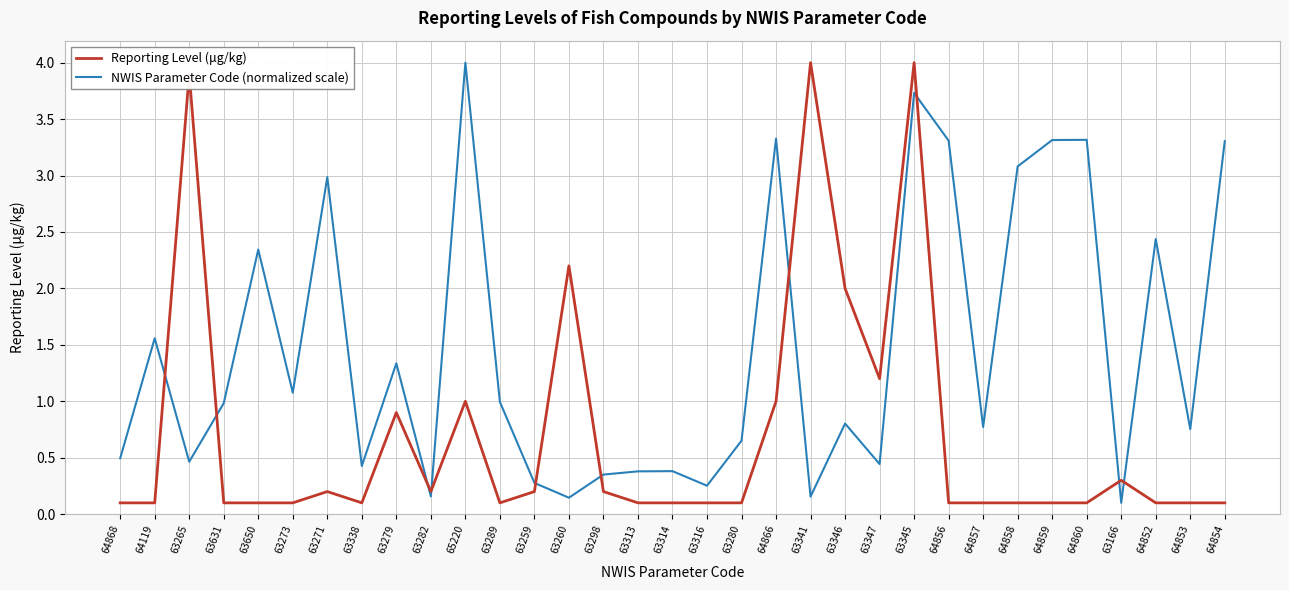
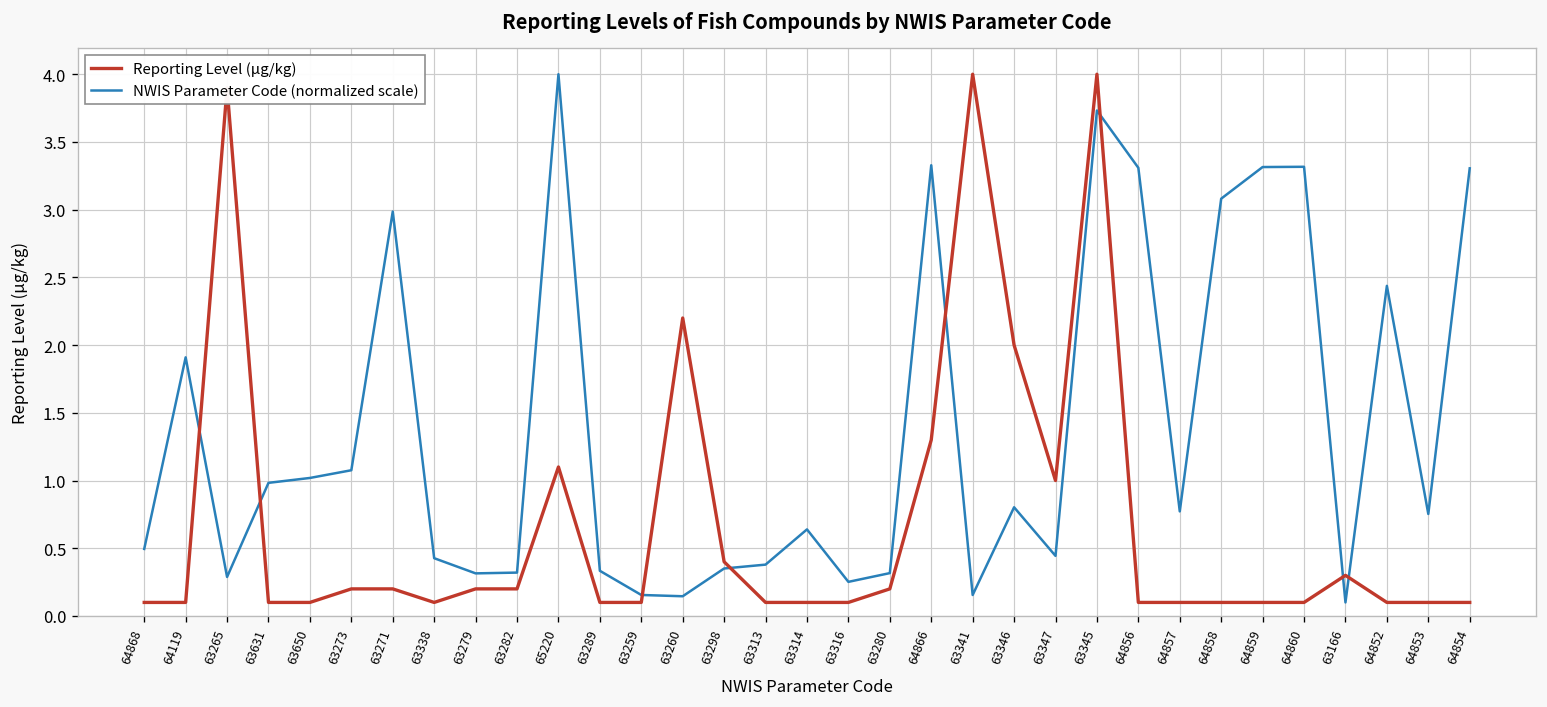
NWIS Parameter Code (normalized scale), 64119: 1.56 -> 1.91
NWIS Parameter Code (normalized scale), 63265: 0.46 -> 0.29
NWIS Parameter Code (normalized scale), 63650: 2.34 -> 1.02
Reporting Level (μg/kg), 63273: 0.1 -> 0.2
Reporting Level (μg/kg), 63279: 0.9 -> 0.2
NWIS Parameter Code (normalized scale), 63279: 1.34 -> 0.31
NWIS Parameter Code (normalized scale), 63282: 0.16 -> 0.32
Reporting Level (μg/kg), 65220: 1.0 -> 1.1
NWIS Parameter Code (normalized scale), 63289: 0.99 -> 0.33
Reporting Level (μg/kg), 63259: 0.2 -> 0.1
NWIS Parameter Code (normalized scale), 63259: 0.28 -> 0.16
Reporting Level (μg/kg), 63298: 0.2 -> 0.4
NWIS Parameter Code (normalized scale), 63314: 0.38 -> 0.64
Reporting Level (μg/kg), 63280: 0.1 -> 0.2
NWIS Parameter Code (normalized scale), 63280: 0.65 -> 0.32
Reporting Level (μg/kg), 64866: 1.0 -> 1.3
Reporting Level (μg/kg), 63347: 1.2 -> 1.0
